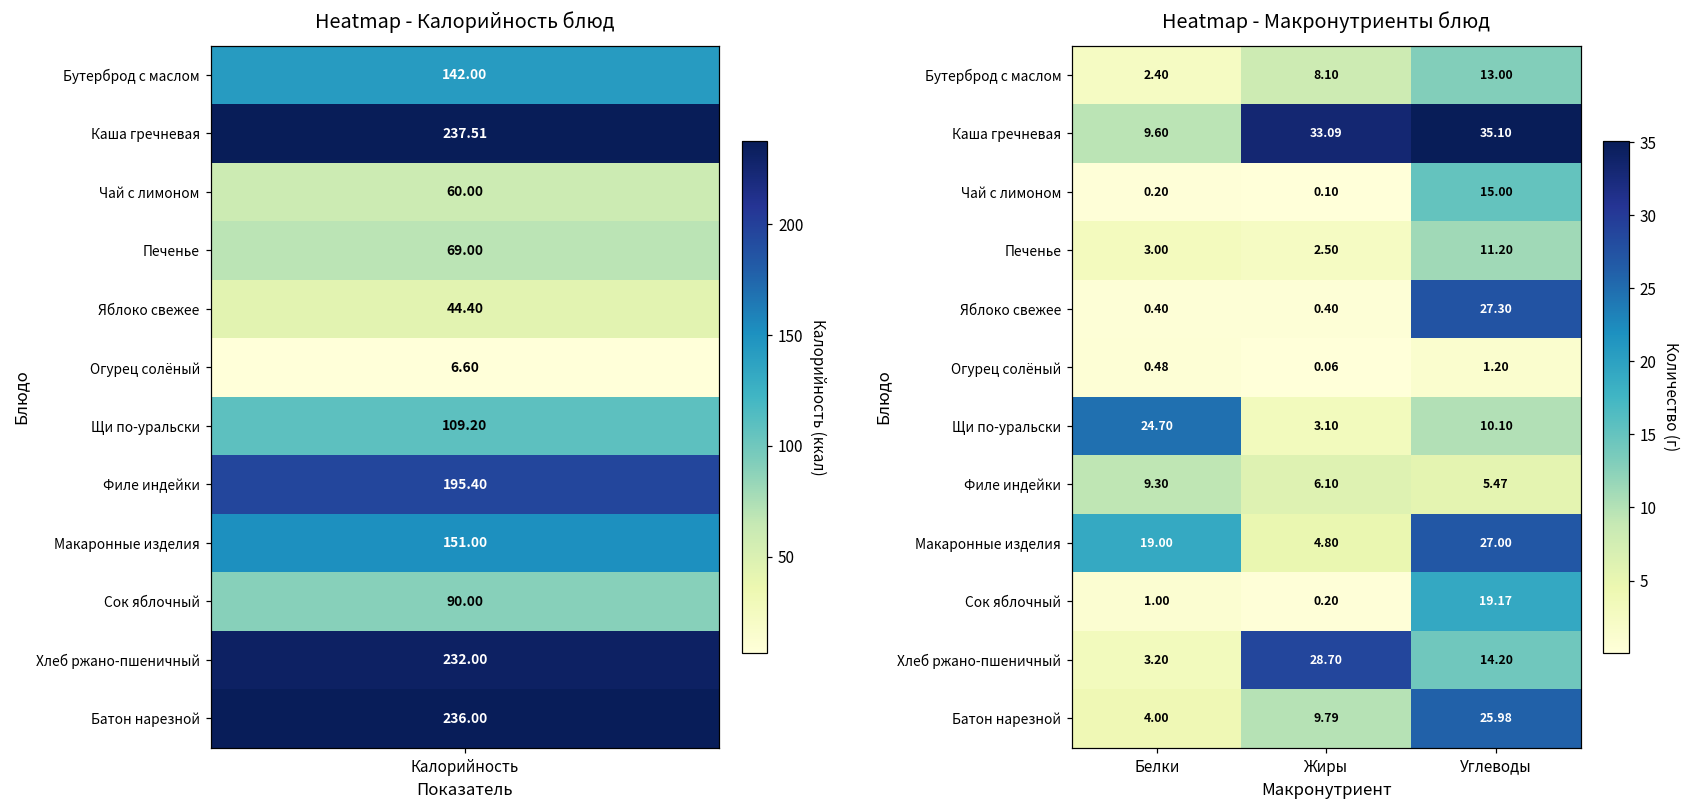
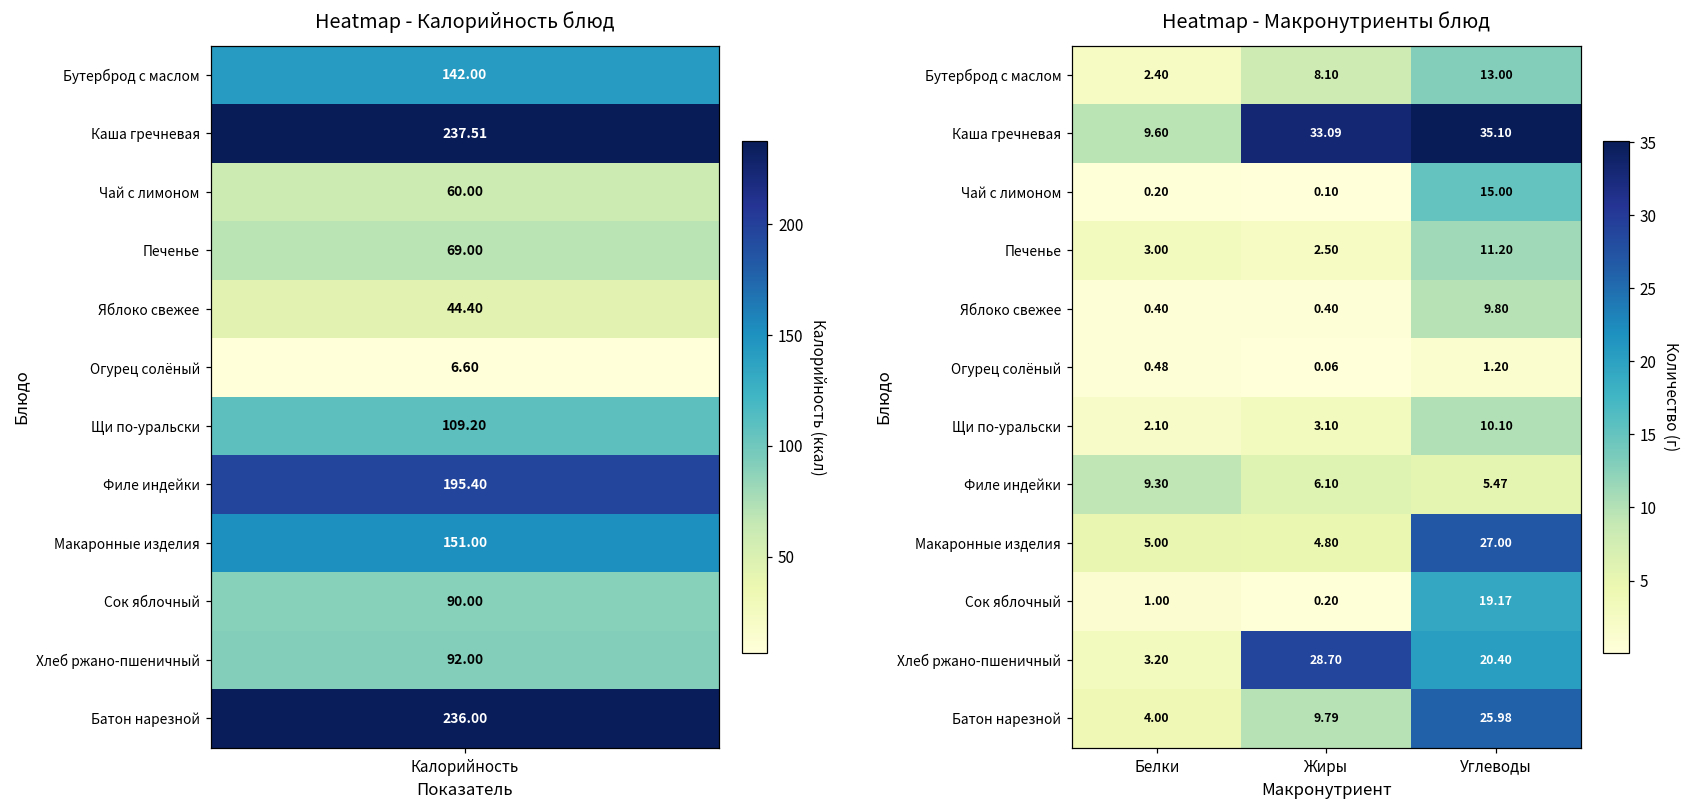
Heatmap - Калорийность блюд, Хлеб ржано-пшеничный, Калорийность: 232.00 -> 92.00
Heatmap - Макронутриенты блюд, Яблоко свежее, Углеводы: 27.30 -> 9.80
Heatmap - Макронутриенты блюд, Щи по-уральски, Белки: 24.70 -> 2.10
Heatmap - Макронутриенты блюд, Макаронные изделия, Белки: 19.00 -> 5.00
Heatmap - Макронутриенты блюд, Хлеб ржано-пшеничный, Углеводы: 14.20 -> 20.40
